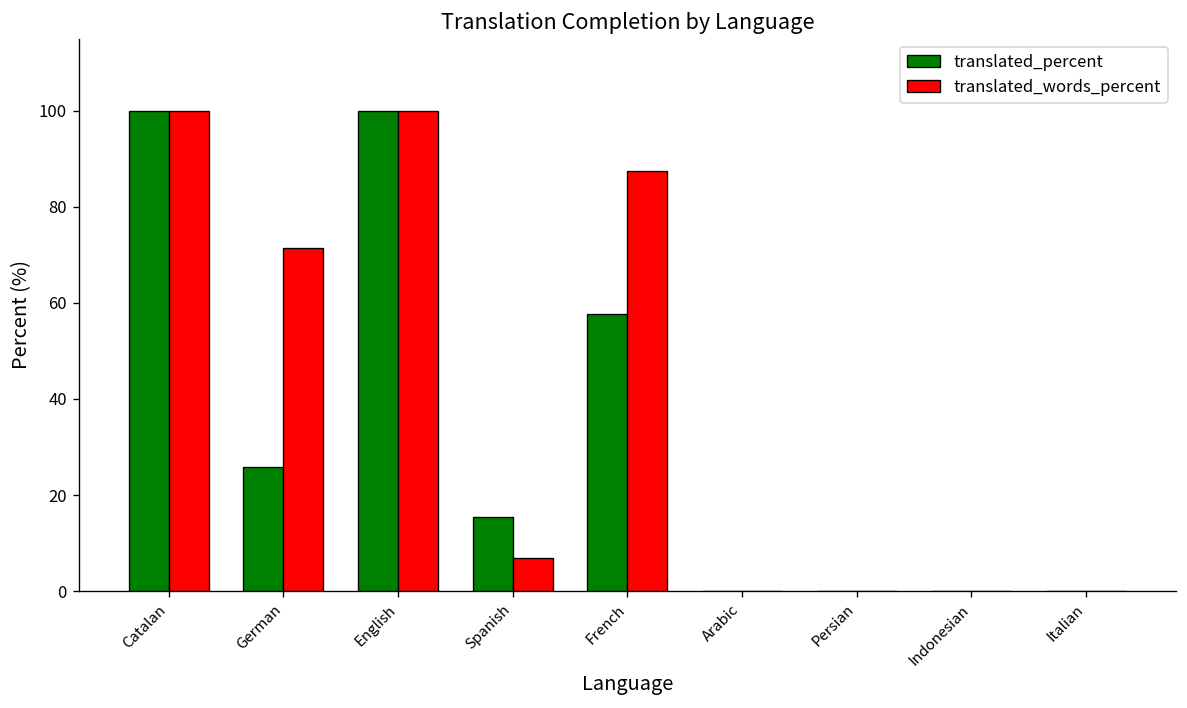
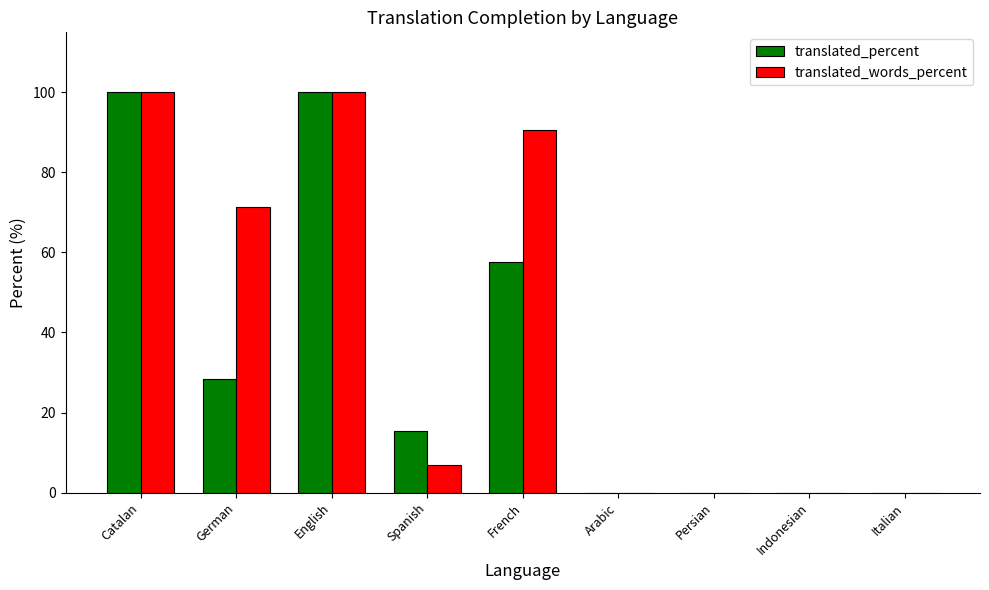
translated_percent, German: 26 -> 29
translated_words_percent, French: 88 -> 91
